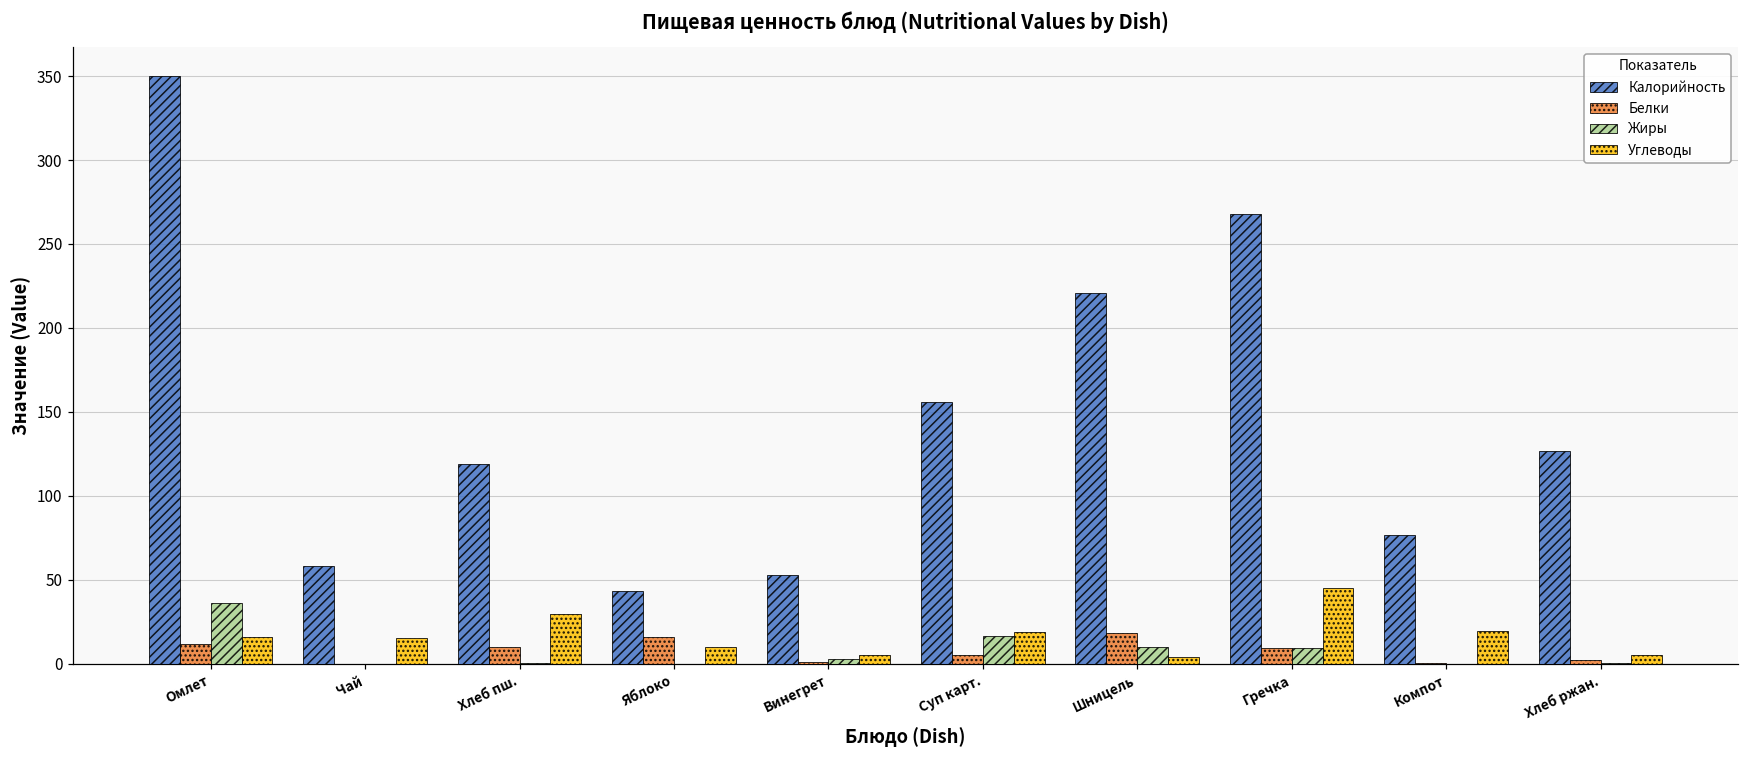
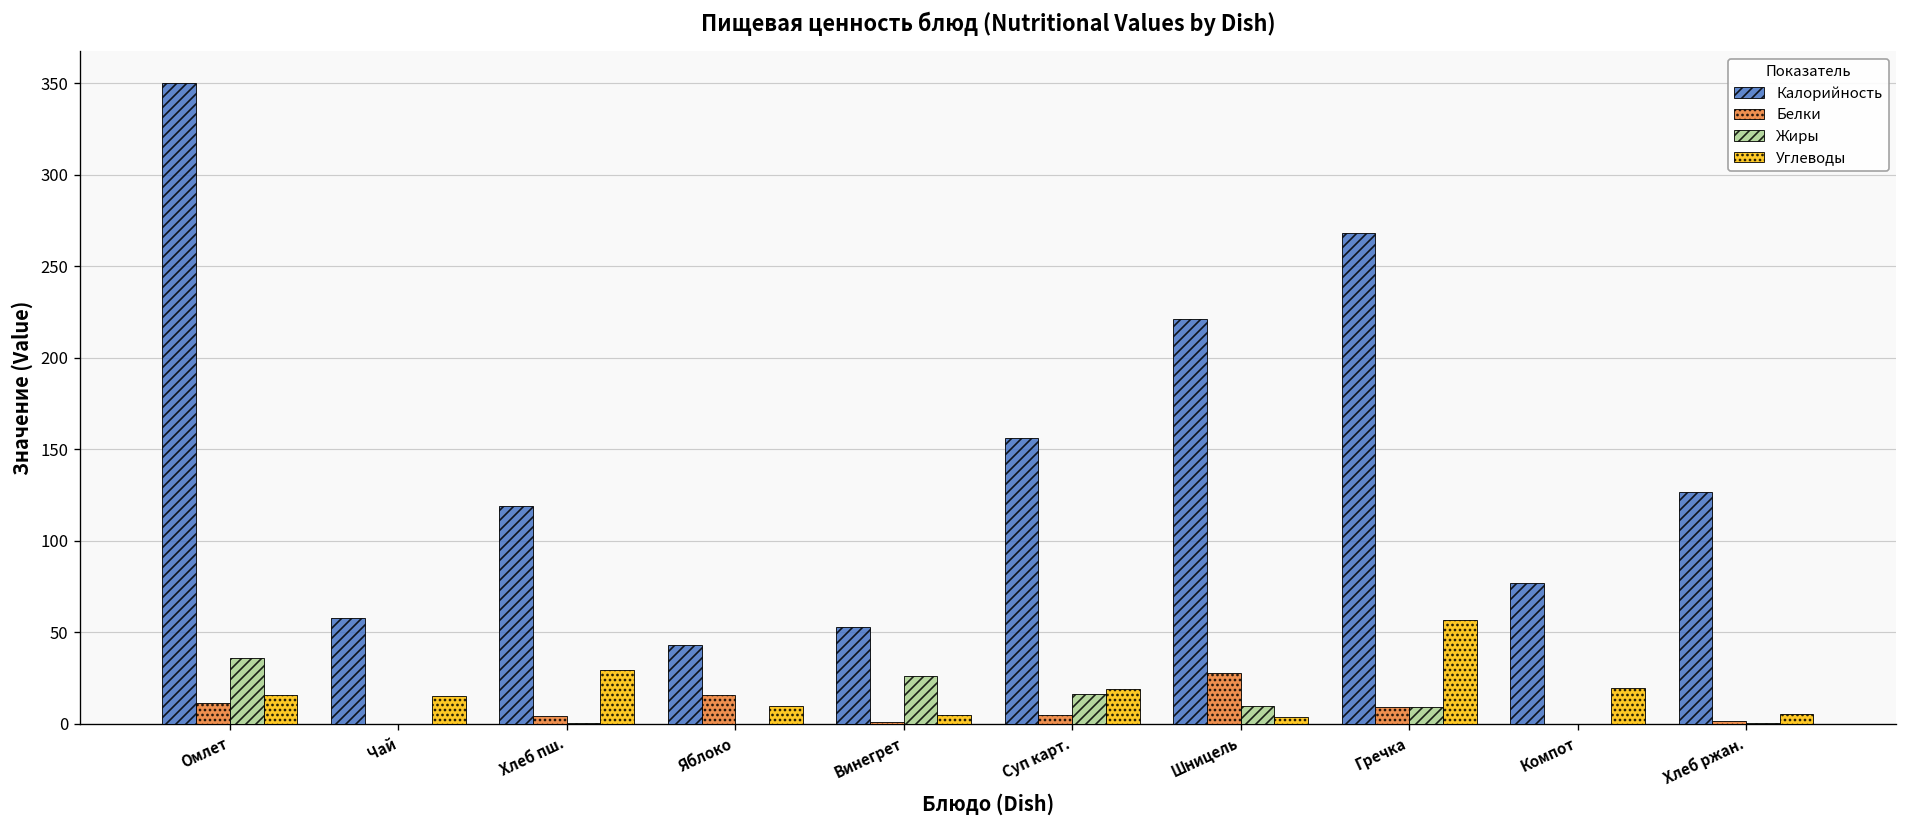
Белки, Хлеб пш.: 10 -> 5
Жиры, Винегрет: 3 -> 26
Белки, Шницель: 18 -> 28
Углеводы, Гречка: 45 -> 57
